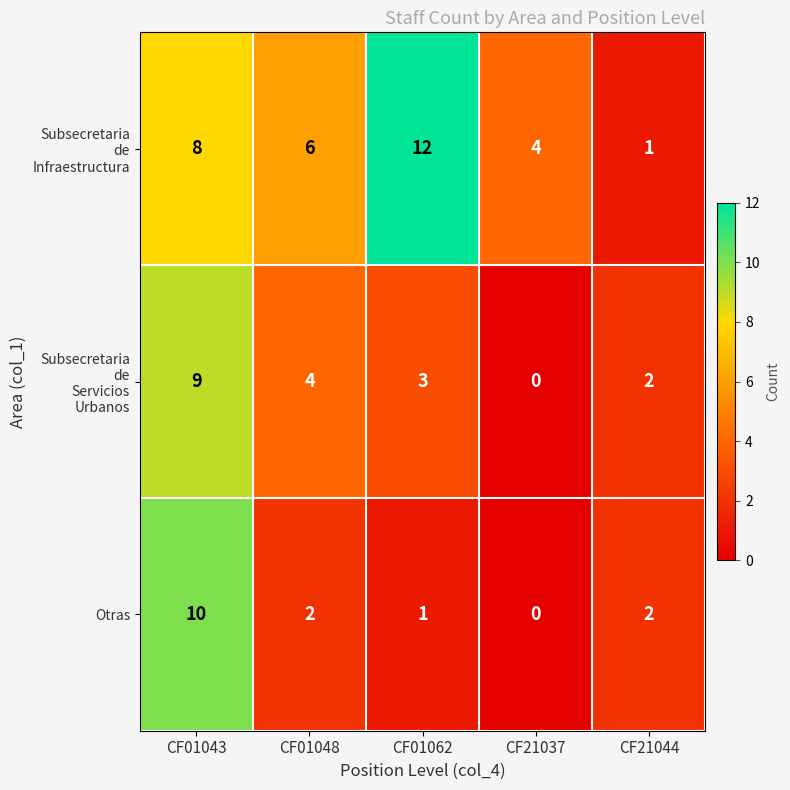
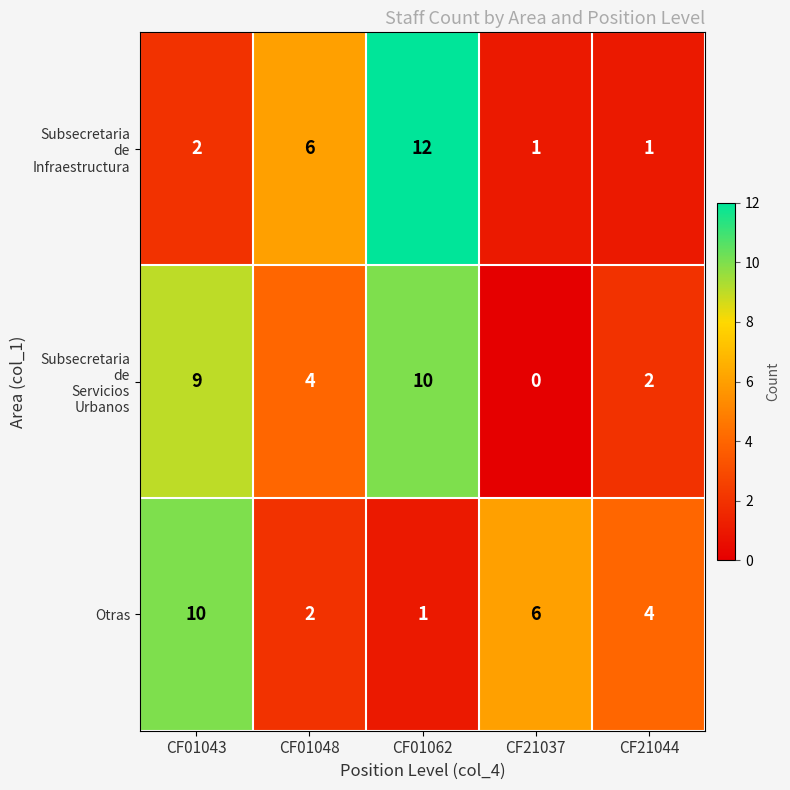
Subsecretaria de Infraestructura, CF01043: 8 -> 2
Subsecretaria de Infraestructura, CF21037: 4 -> 1
Subsecretaria de Servicios Urbanos, CF01062: 3 -> 10
Otras, CF21037: 0 -> 6
Otras, CF21044: 2 -> 4
